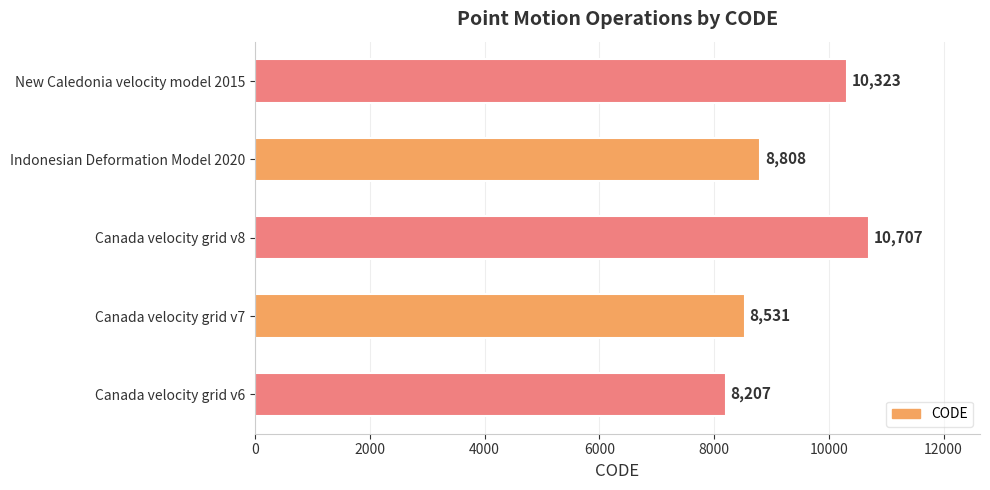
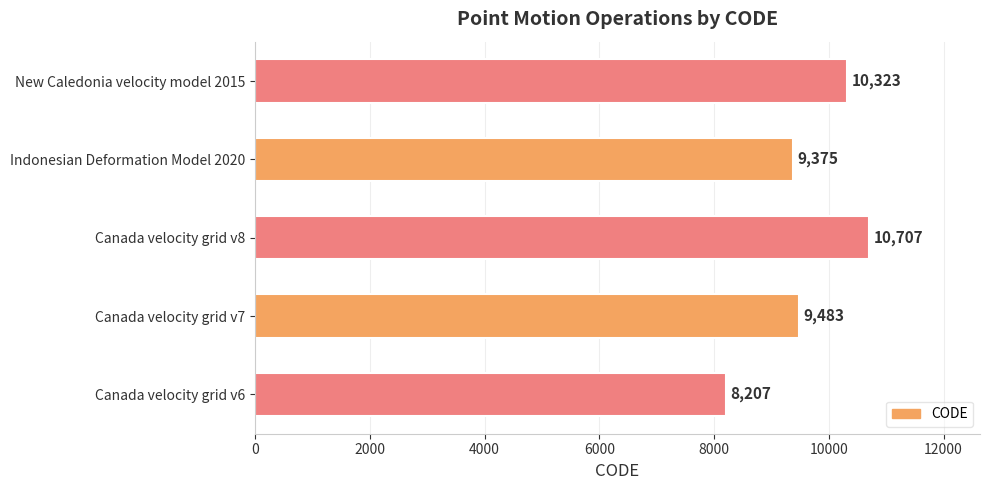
Indonesian Deformation Model 2020: 8,808 -> 9,375
Canada velocity grid v7: 8,531 -> 9,483
